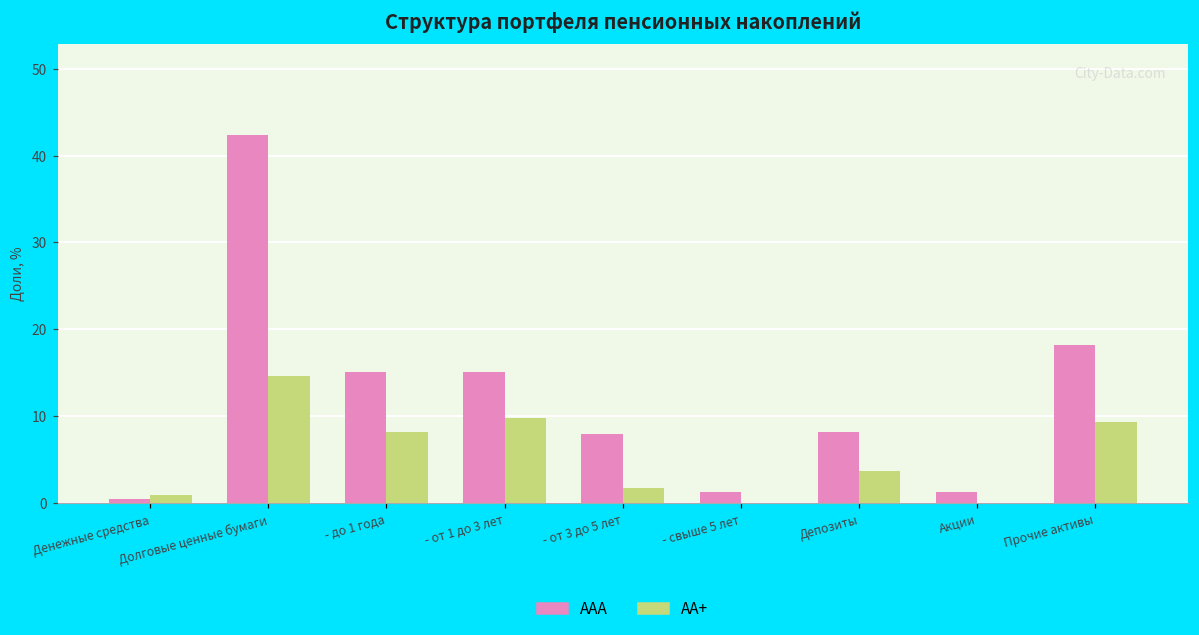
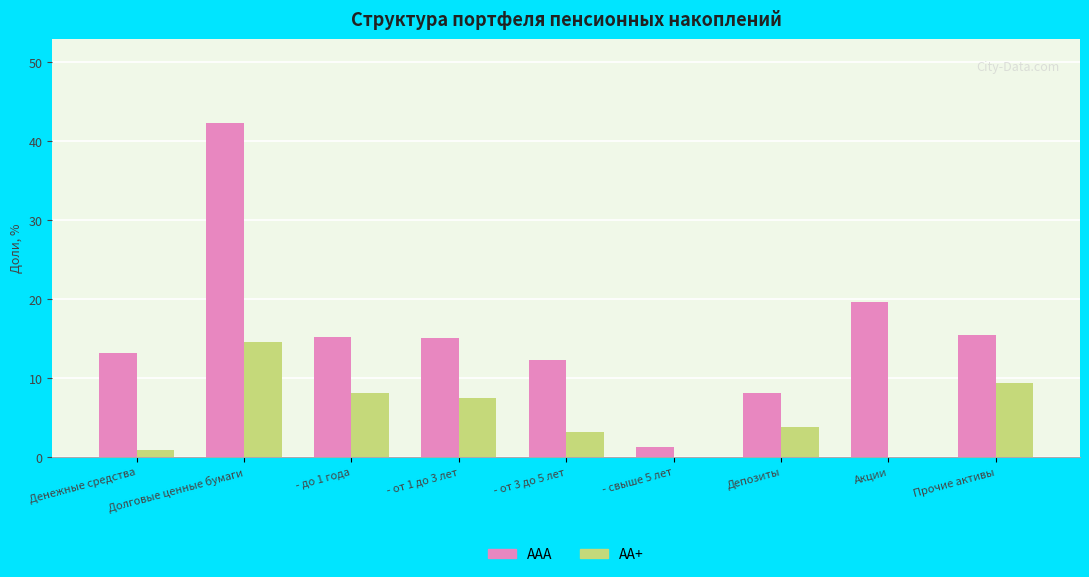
ААА, Денежные средства: 1 -> 13
АА+, - от 1 до 3 лет: 10 -> 8
ААА, - от 3 до 5 лет: 8 -> 12
АА+, - от 3 до 5 лет: 2 -> 3
ААА, Акции: 1 -> 20
ААА, Прочие активы: 18 -> 15
